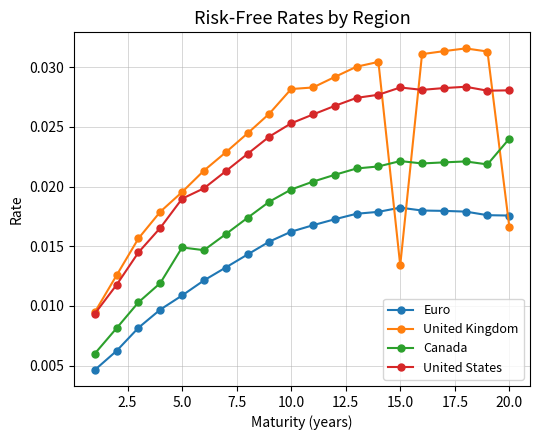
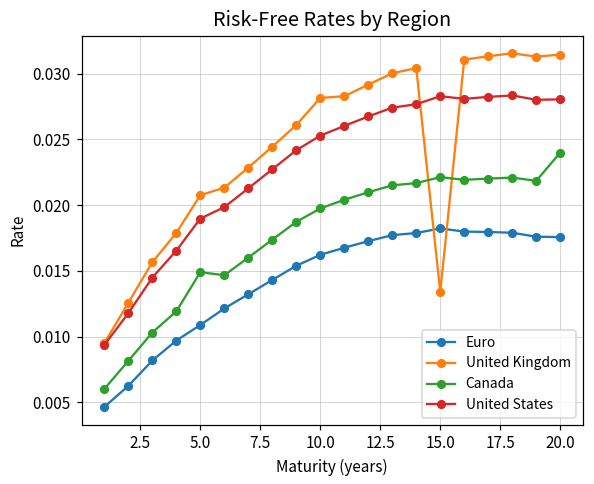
United Kingdom, 5.0: 0.0195 -> 0.0208
United Kingdom, 20.0: 0.0167 -> 0.0315
